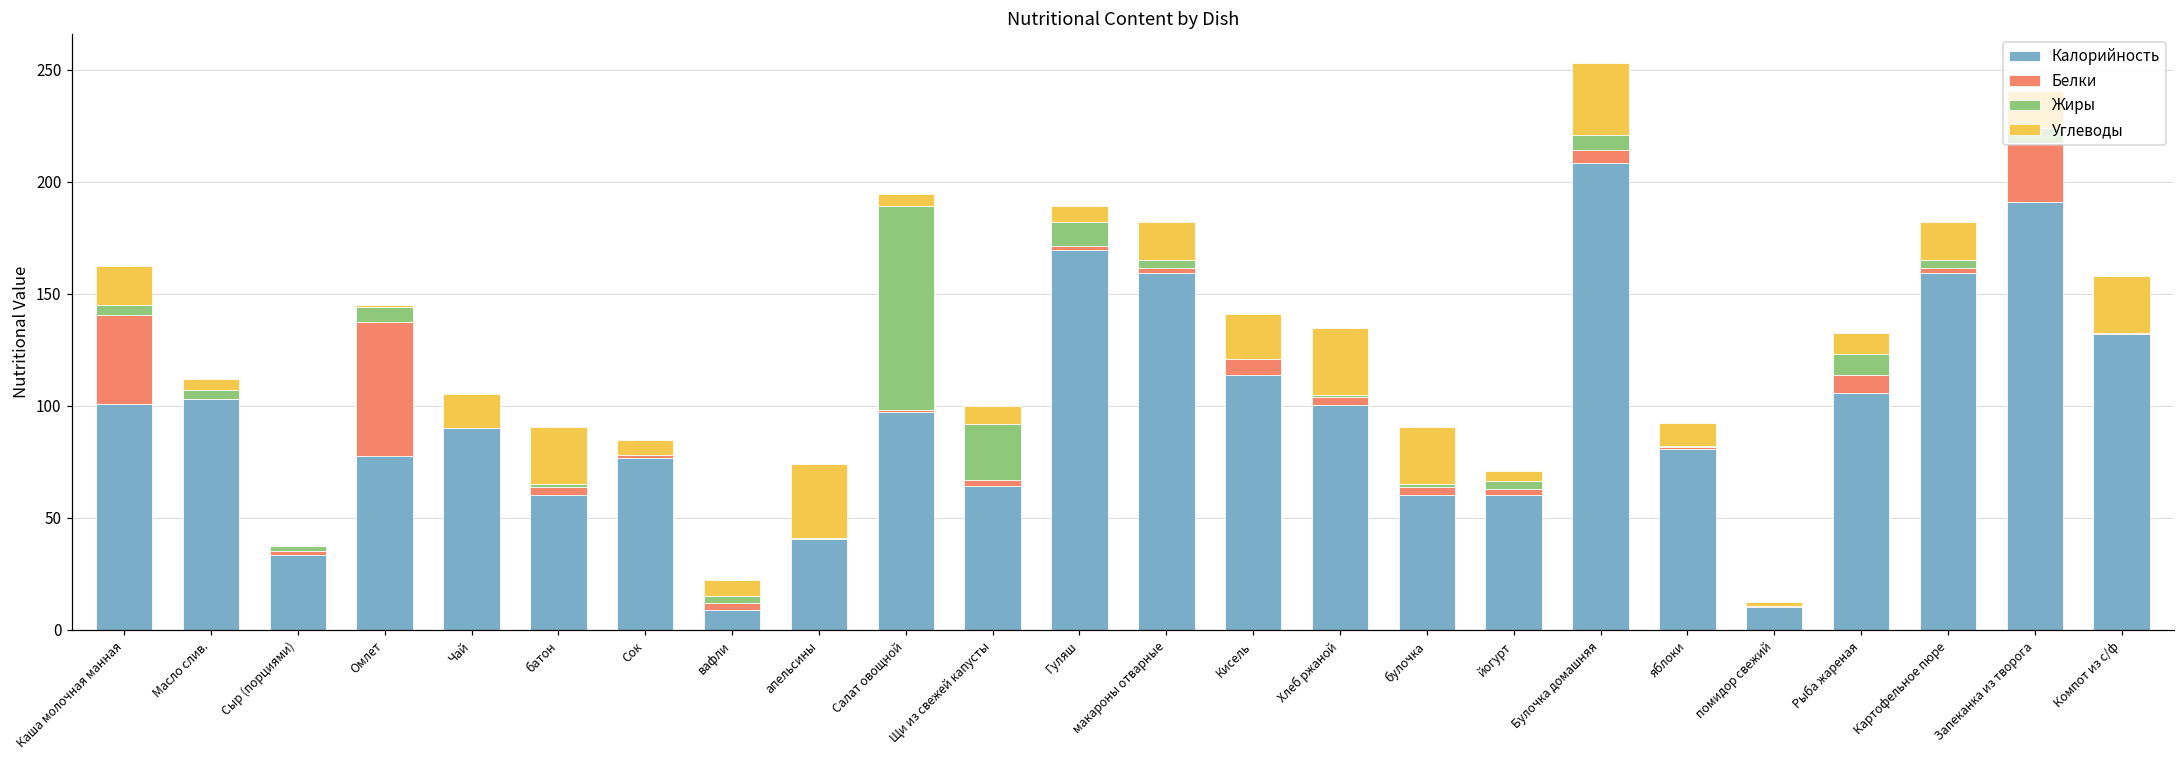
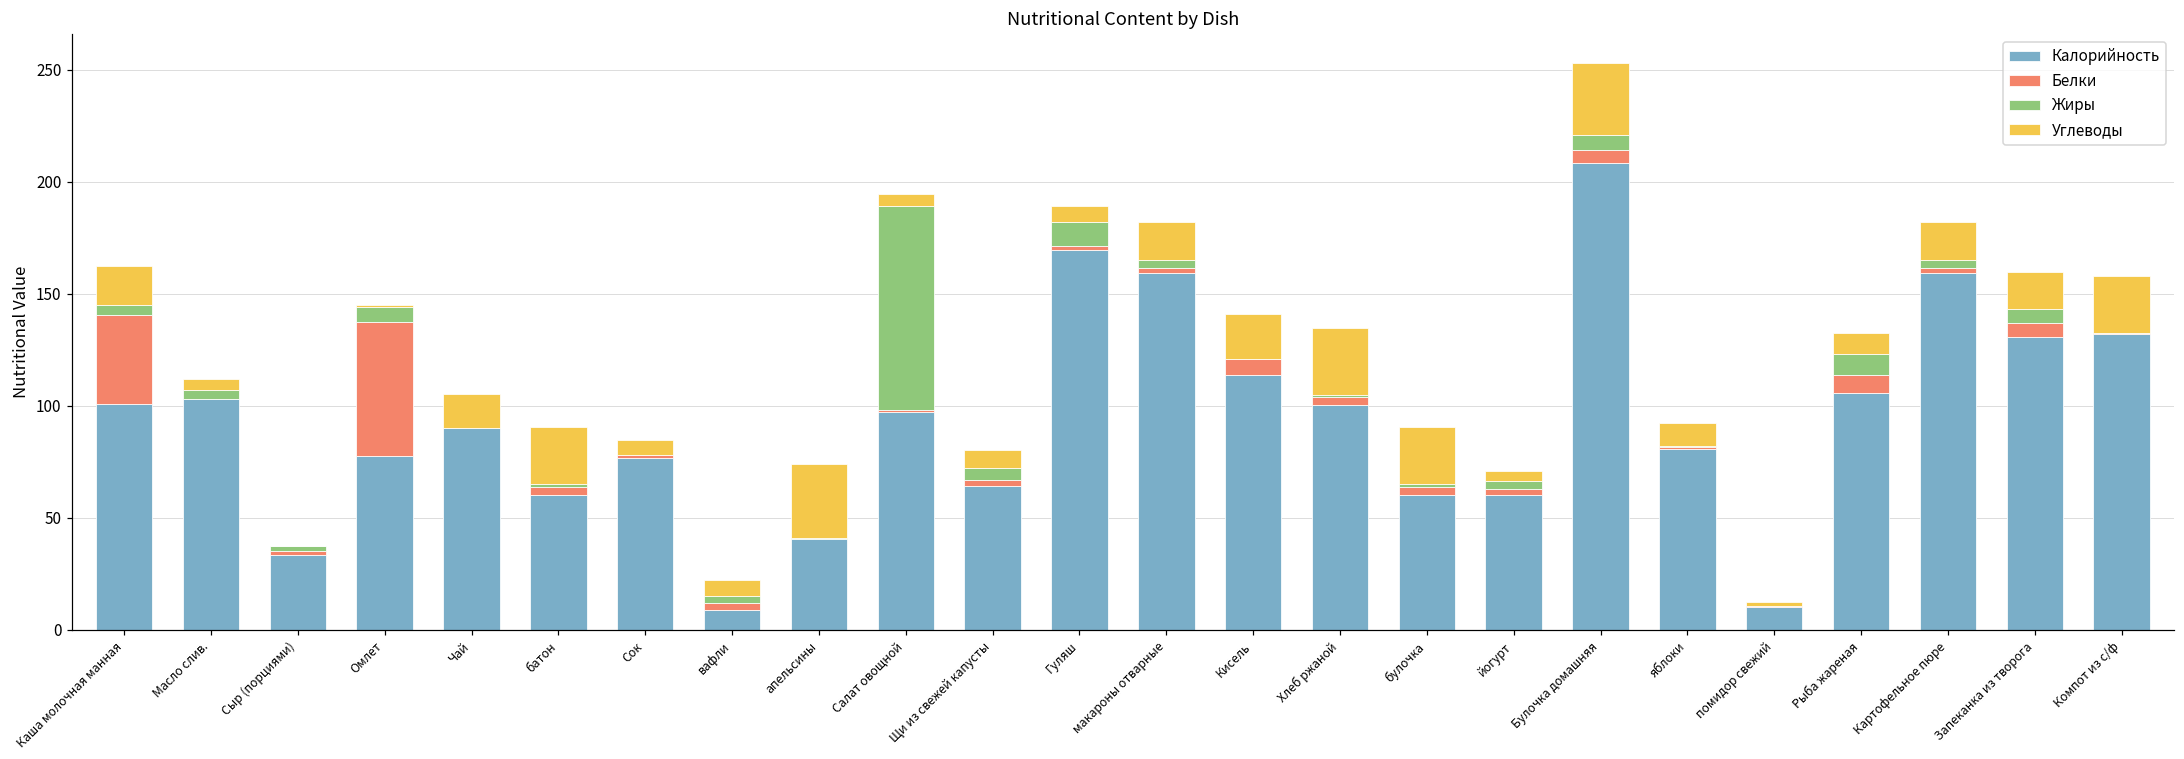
Жиры, Щи из свежей капусты: 25 -> 5
Калорийность, Запеканка из творога: 191 -> 131
Белки, Запеканка из творога: 27 -> 6
